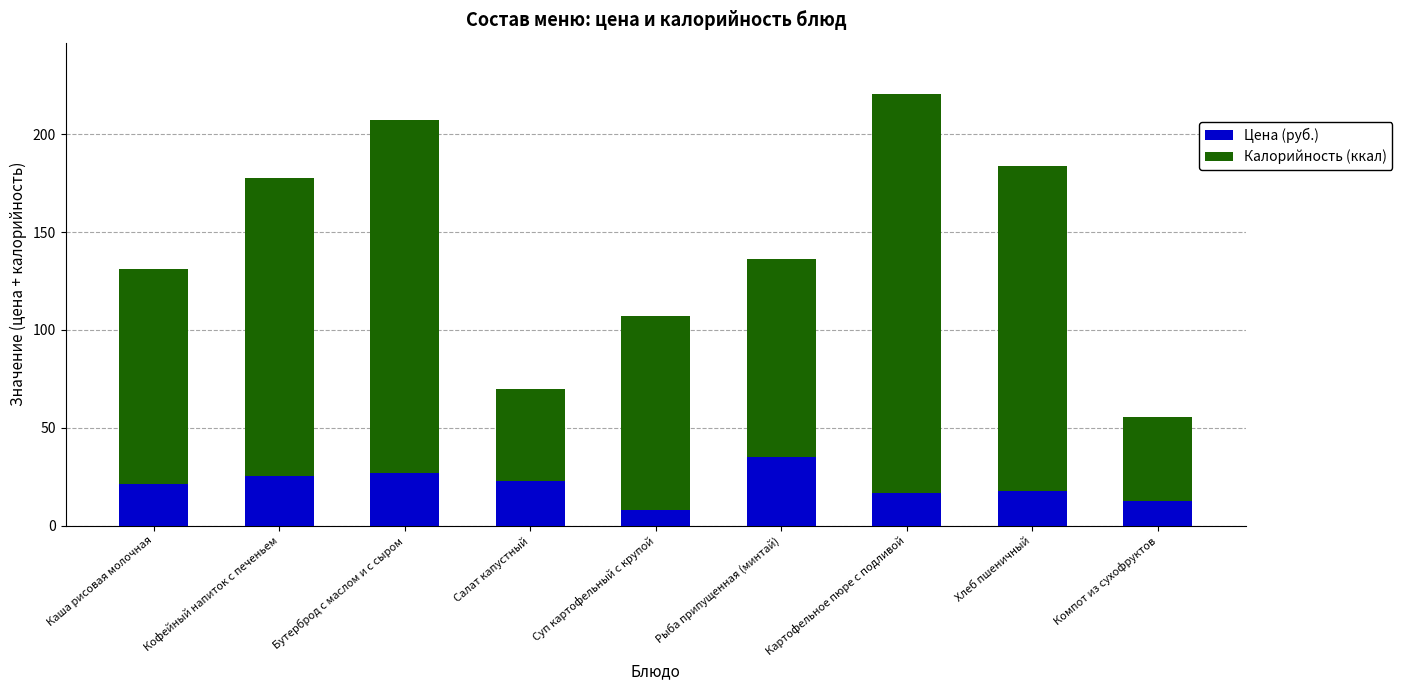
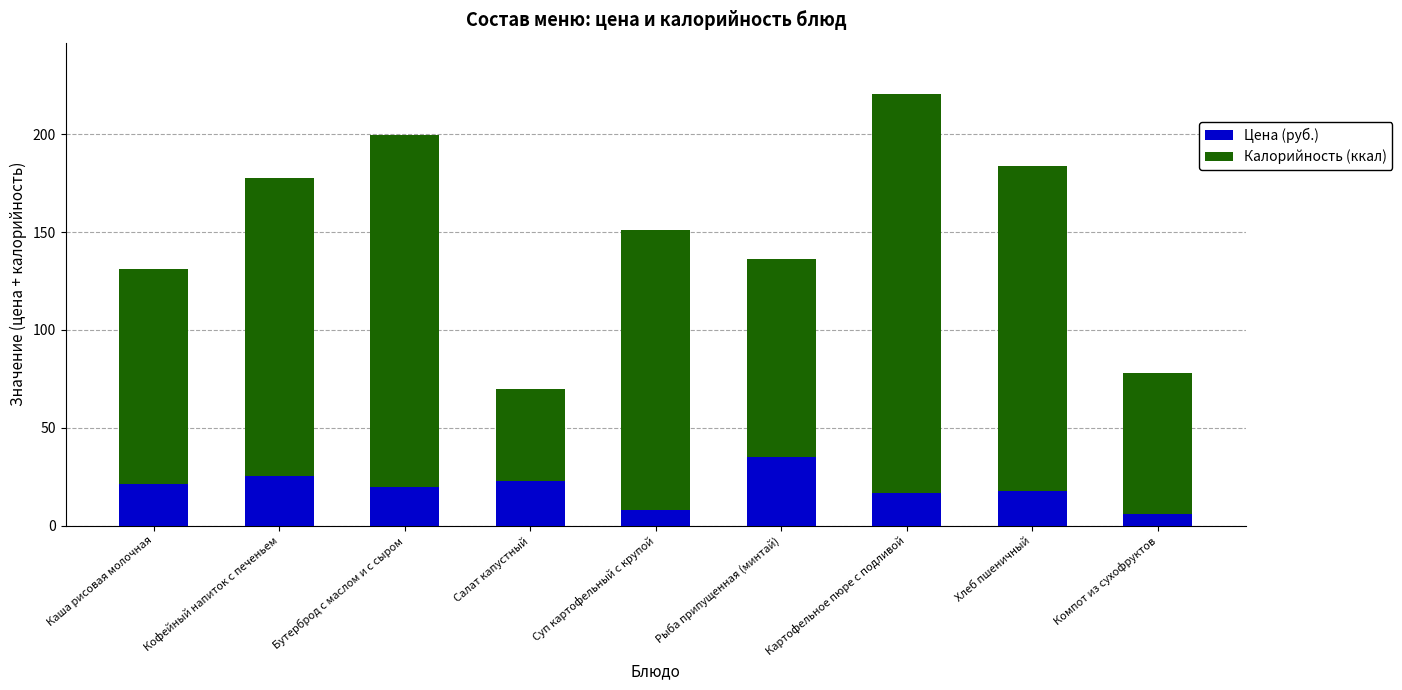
Цена (руб.), Бутерброд с маслом и с сыром: 27 -> 20
Калорийность (ккал), Суп картофельный с крупой: 99 -> 143
Цена (руб.), Компот из сухофруктов: 13 -> 6
Калорийность (ккал), Компот из сухофруктов: 43 -> 72
